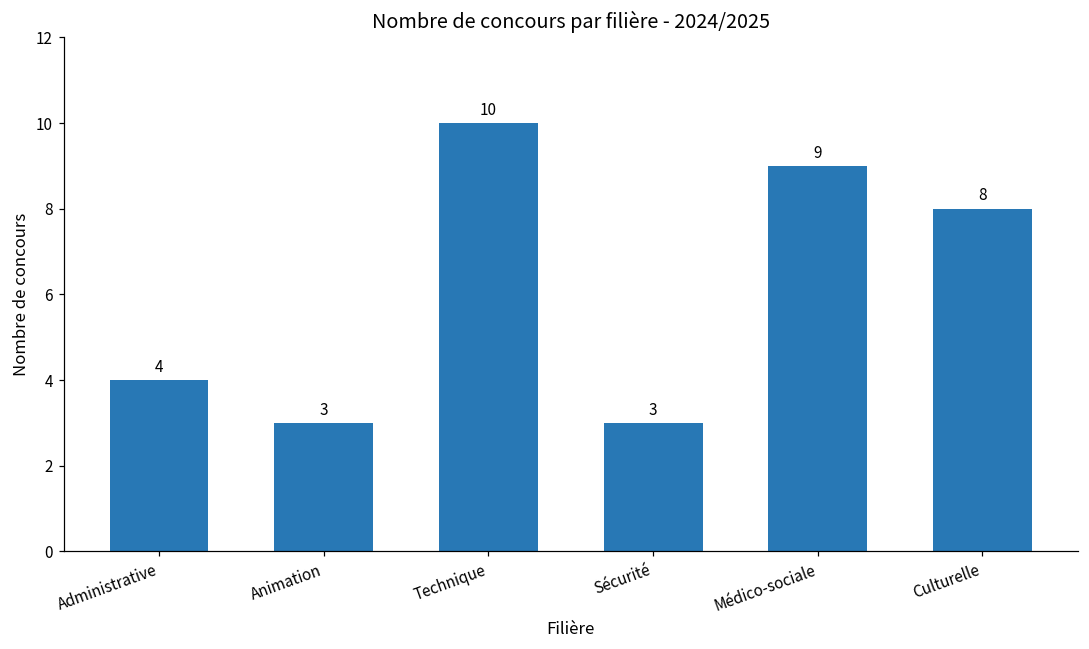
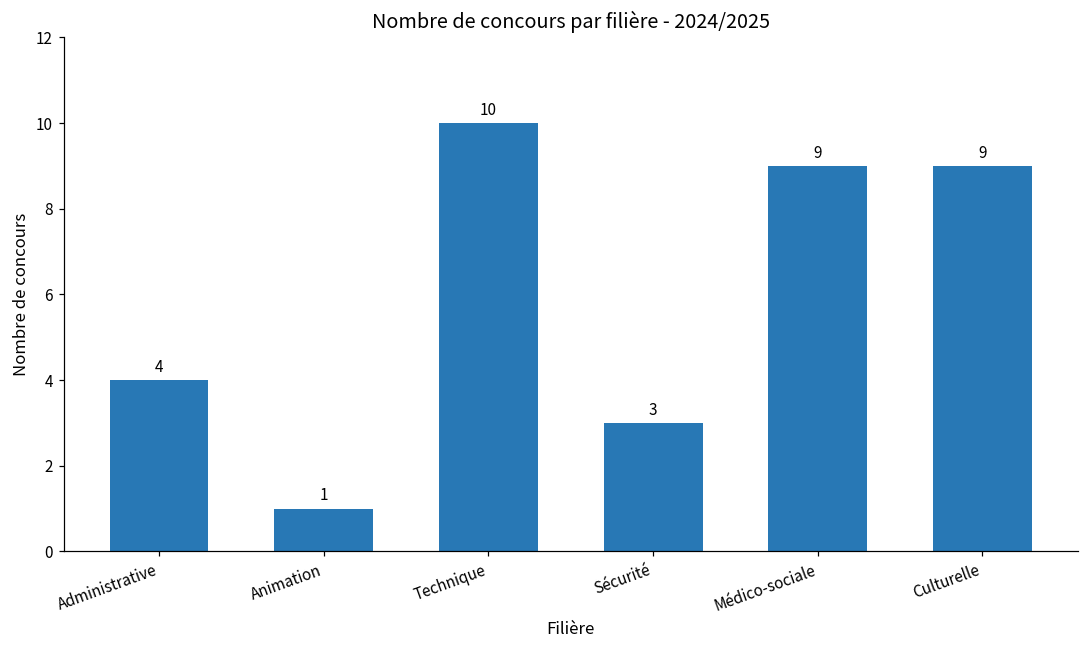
Animation: 3 -> 1
Culturelle: 8 -> 9
